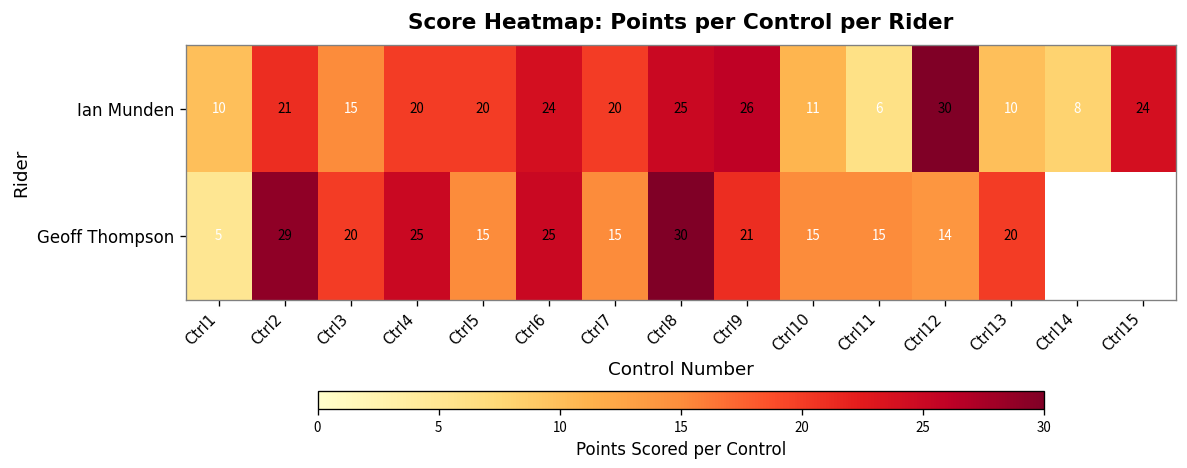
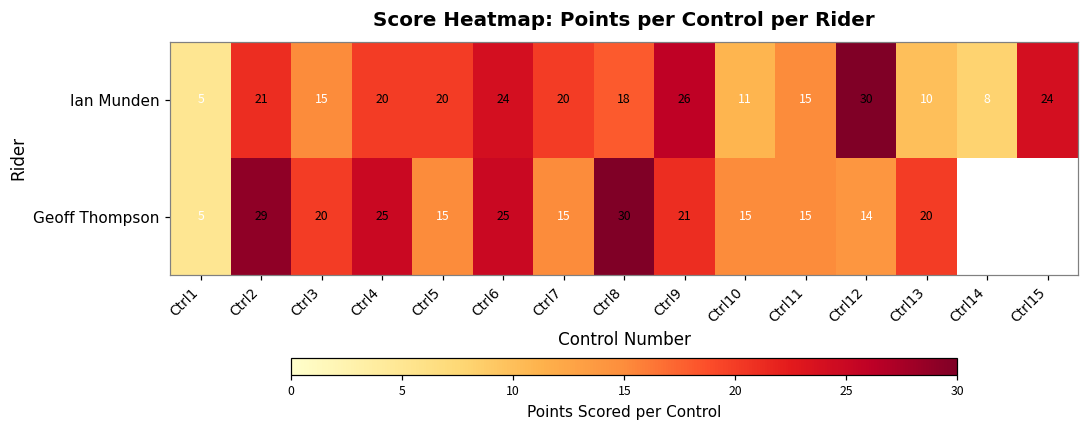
Ian Munden, Ctrl1: 10 -> 5
Ian Munden, Ctrl8: 25 -> 18
Ian Munden, Ctrl11: 6 -> 15
